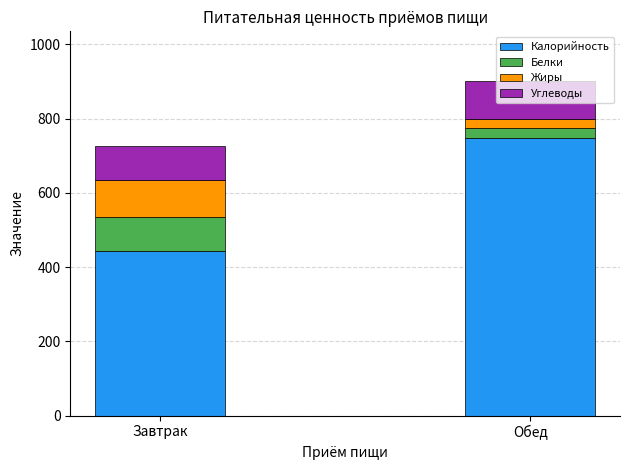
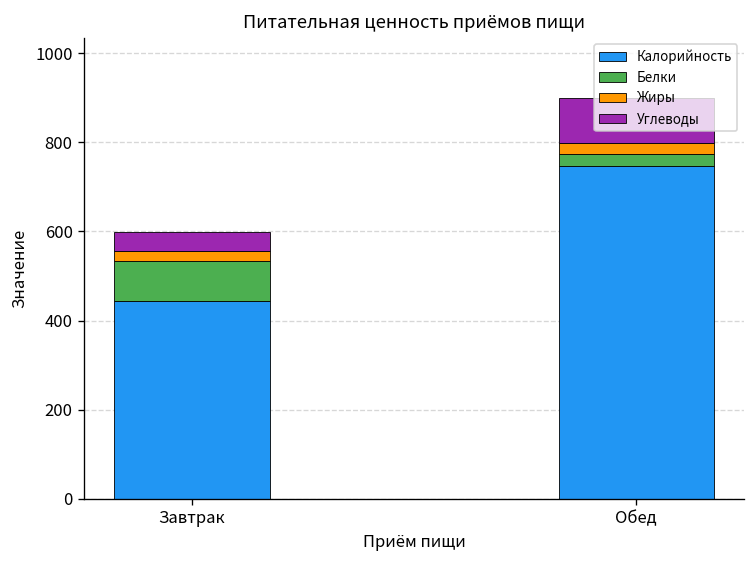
Жиры, Завтрак: 100 -> 20
Углеводы, Завтрак: 90 -> 40
